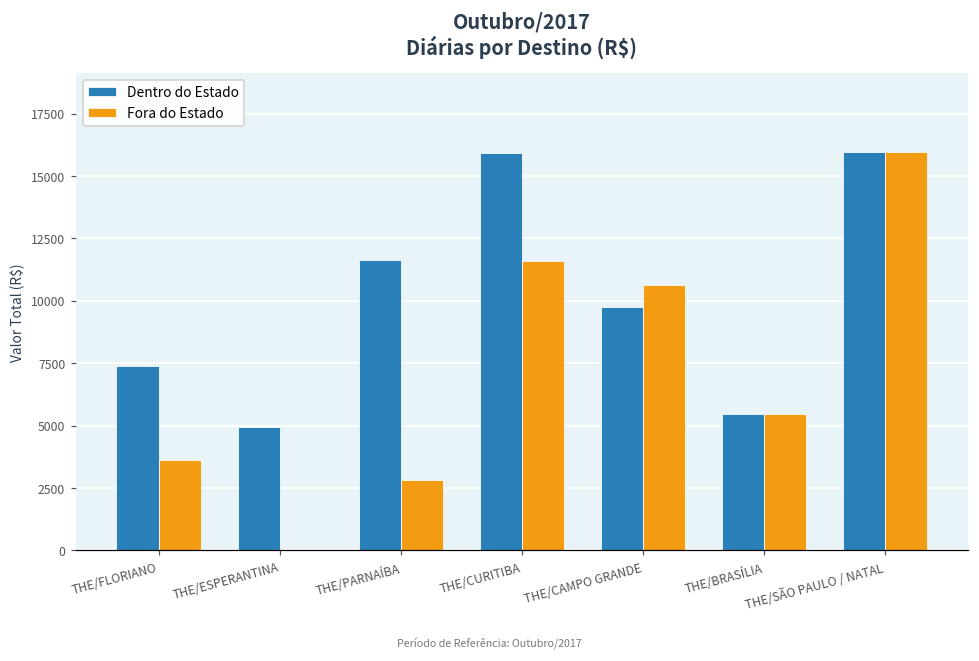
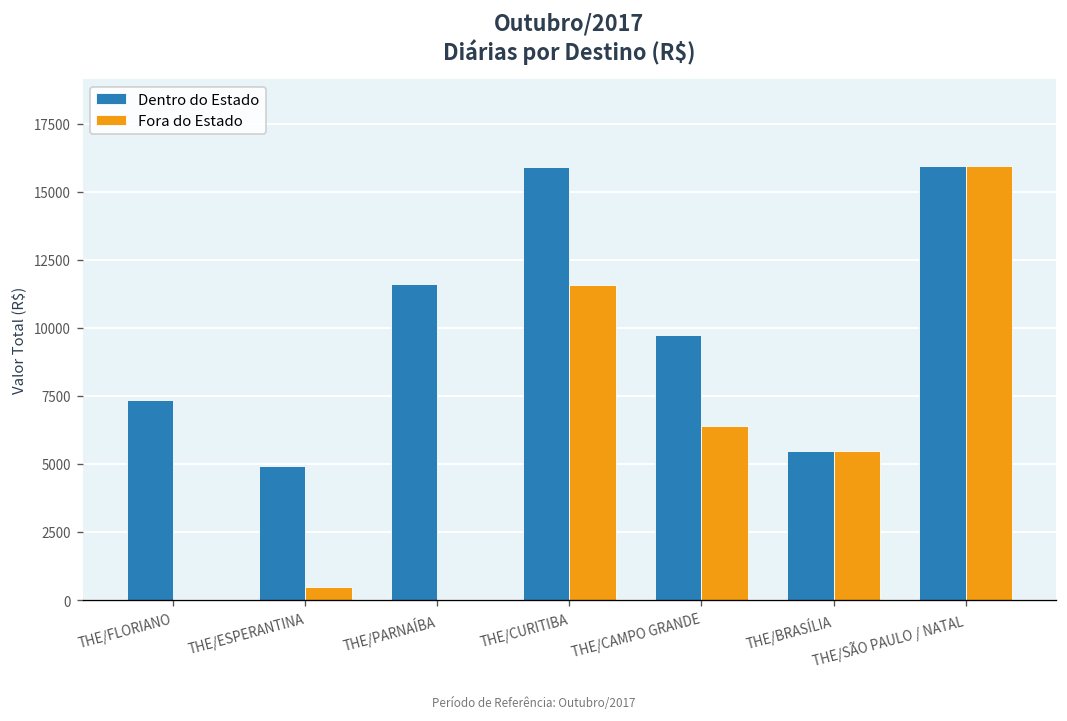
Fora do Estado, THE/FLORIANO: 3600 -> 0
Fora do Estado, THE/ESPERANTINA: 0 -> 500
Fora do Estado, THE/PARNAÍBA: 2800 -> 0
Fora do Estado, THE/CAMPO GRANDE: 10600 -> 6400
